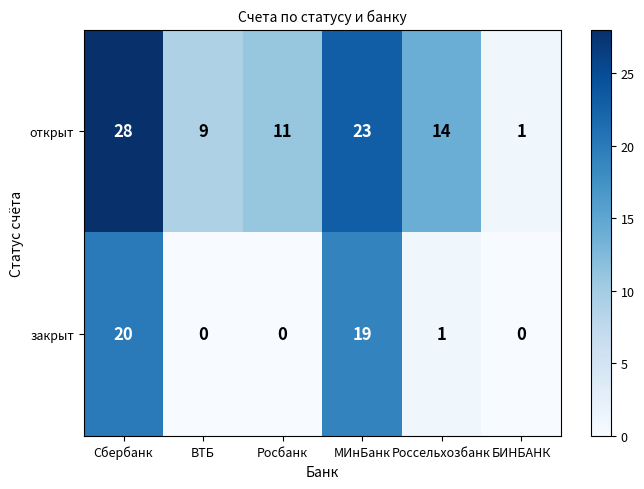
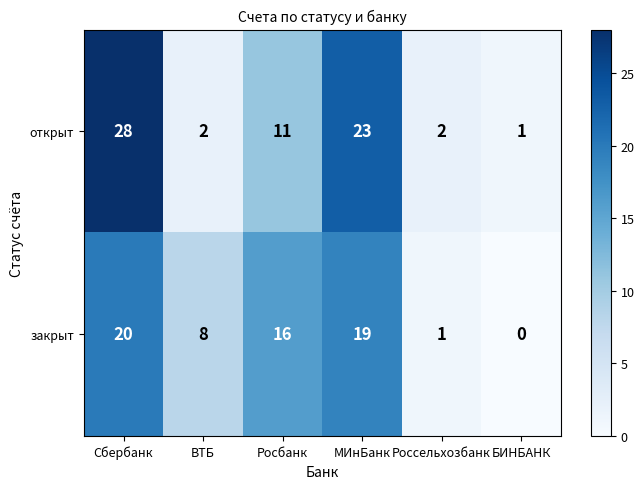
открыт, ВТБ: 9 -> 2
открыт, Россельхозбанк: 14 -> 2
закрыт, ВТБ: 0 -> 8
закрыт, Росбанк: 0 -> 16
